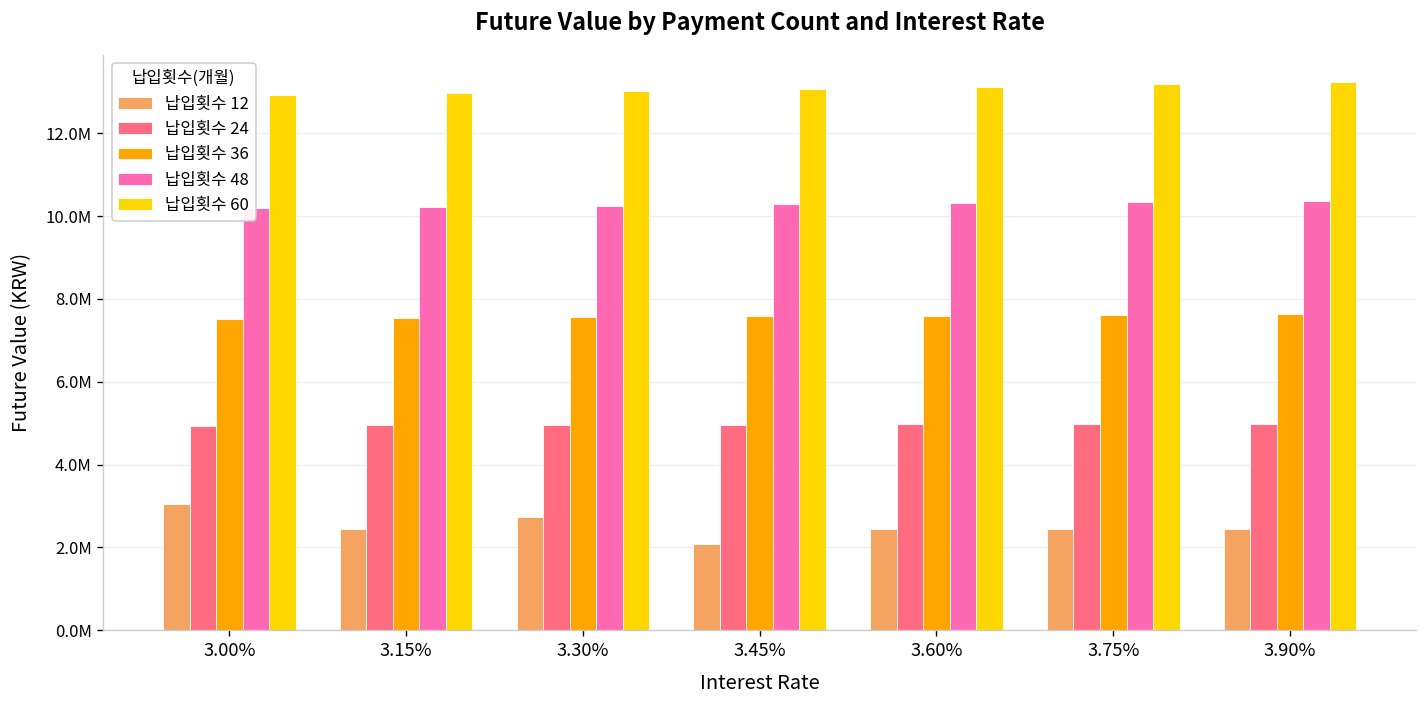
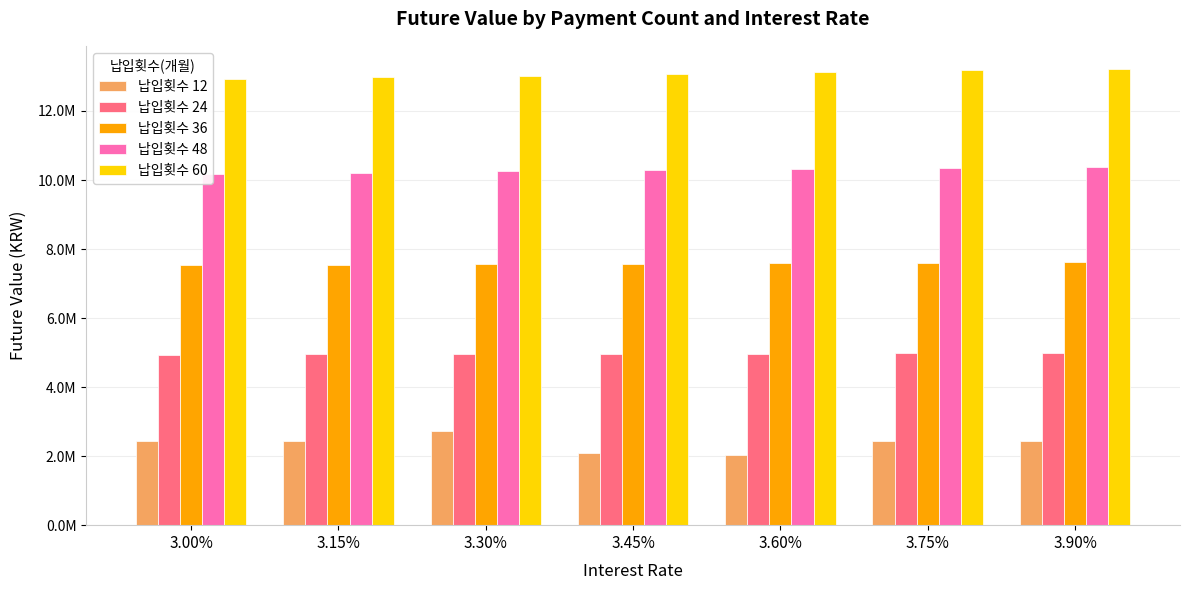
납입횟수 12, 3.00%: 3000000 -> 2400000
납입횟수 12, 3.60%: 2400000 -> 2000000
